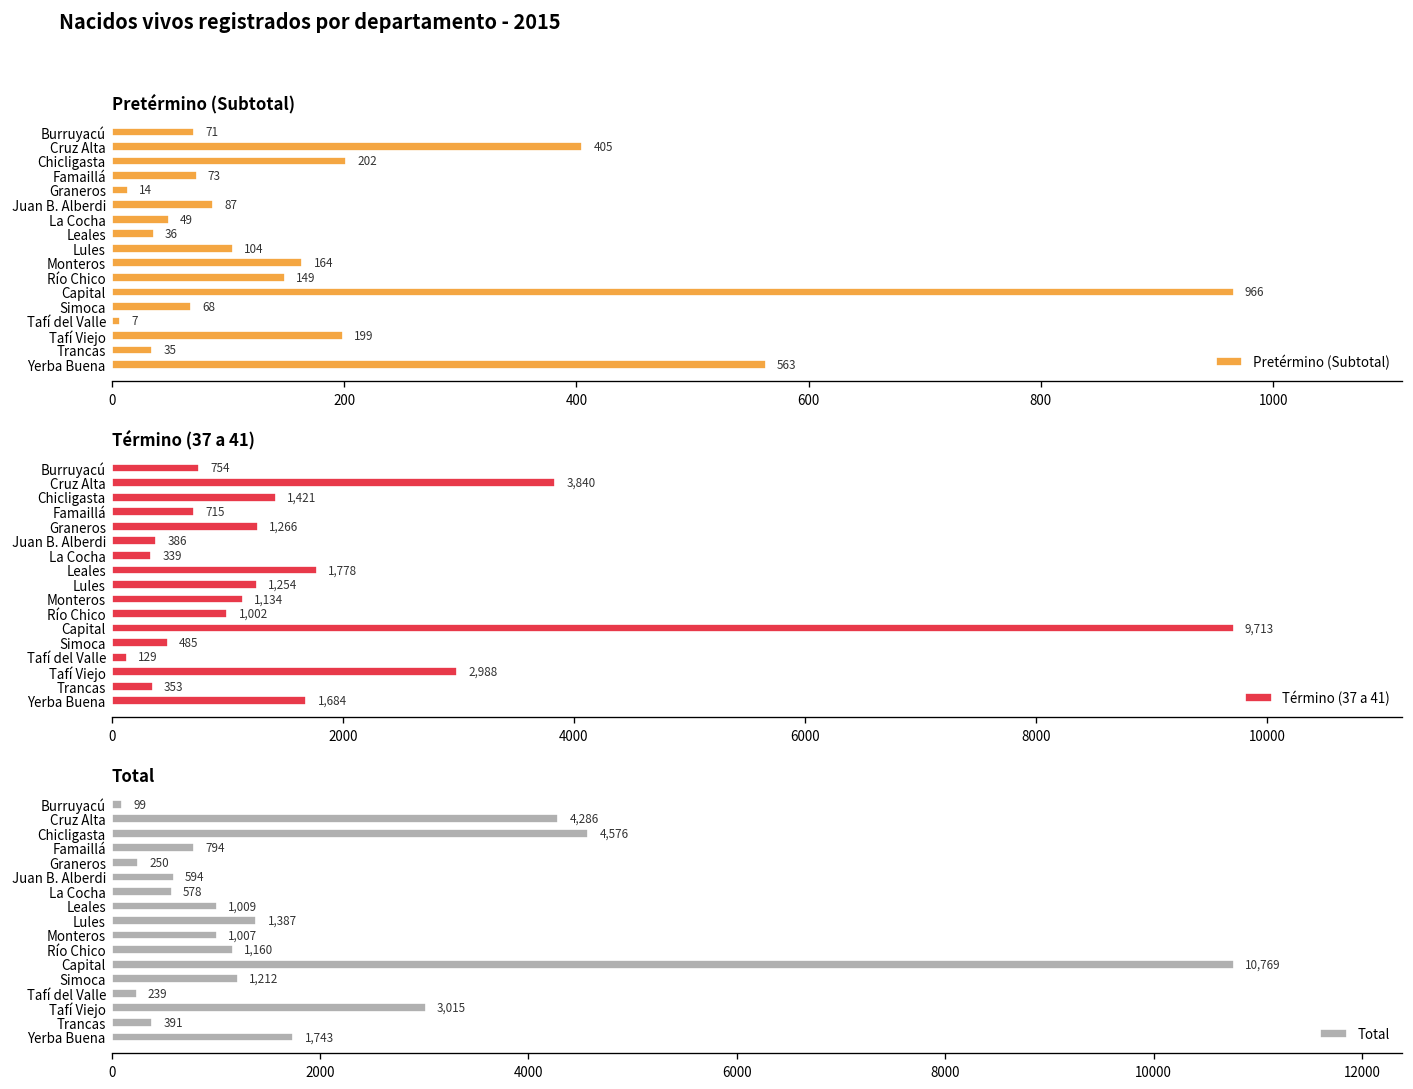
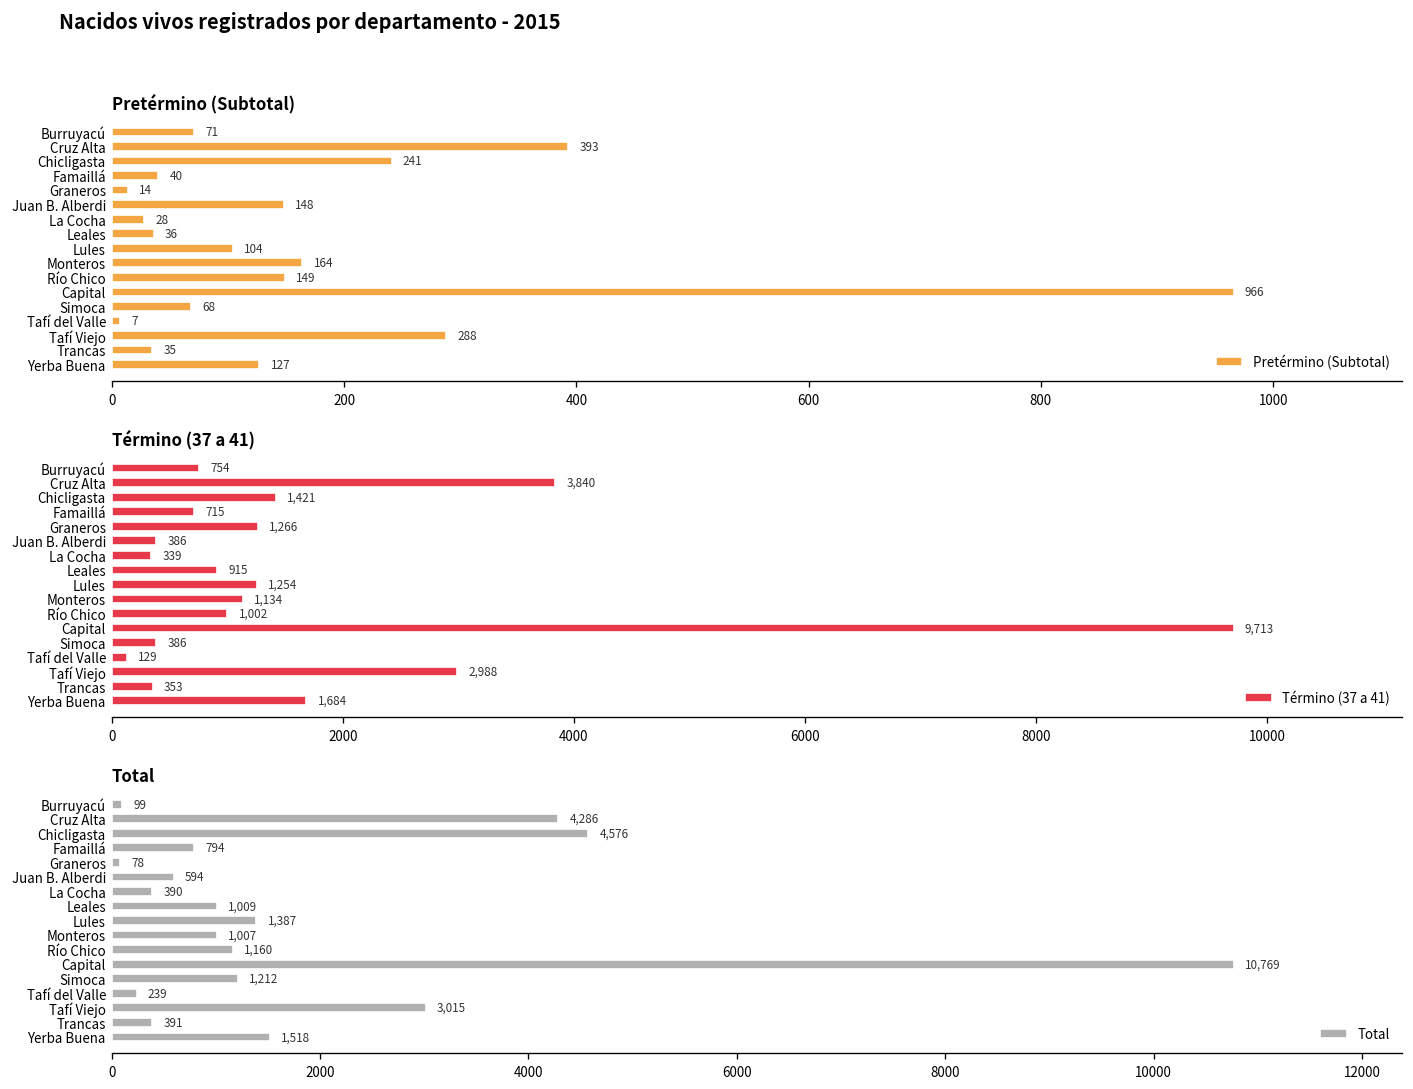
Pretérmino (Subtotal), Cruz Alta: 405 -> 393
Pretérmino (Subtotal), Chicligasta: 202 -> 241
Pretérmino (Subtotal), Famaillá: 73 -> 40
Pretérmino (Subtotal), Juan B. Alberdi: 87 -> 148
Pretérmino (Subtotal), La Cocha: 49 -> 28
Pretérmino (Subtotal), Tafí Viejo: 199 -> 288
Pretérmino (Subtotal), Yerba Buena: 563 -> 127
Término (37 a 41), Leales: 1,778 -> 915
Término (37 a 41), Simoca: 485 -> 386
Total, Graneros: 250 -> 78
Total, La Cocha: 578 -> 390
Total, Yerba Buena: 1,743 -> 1,518
